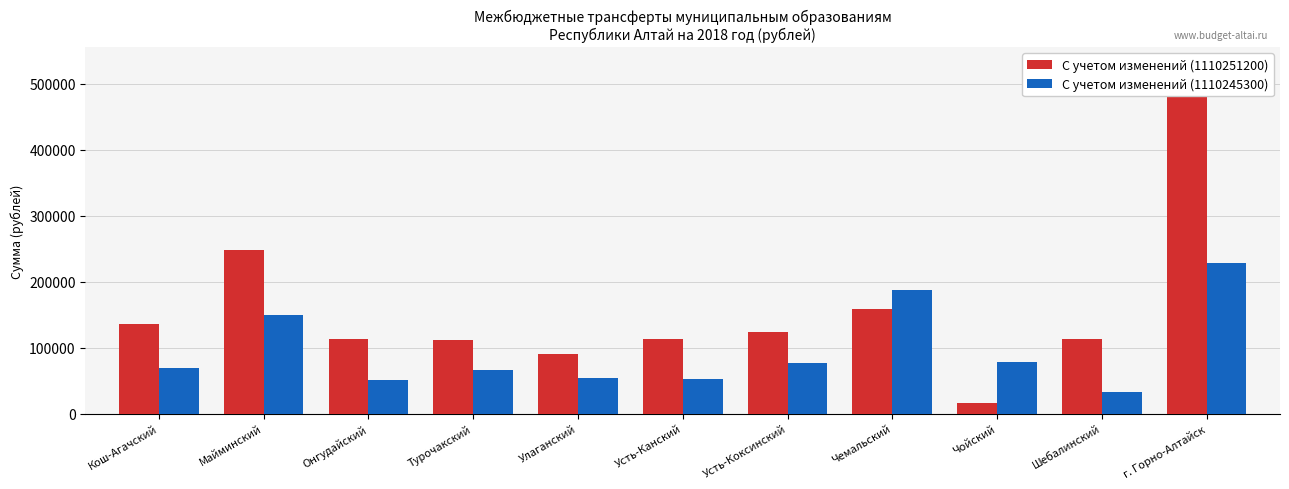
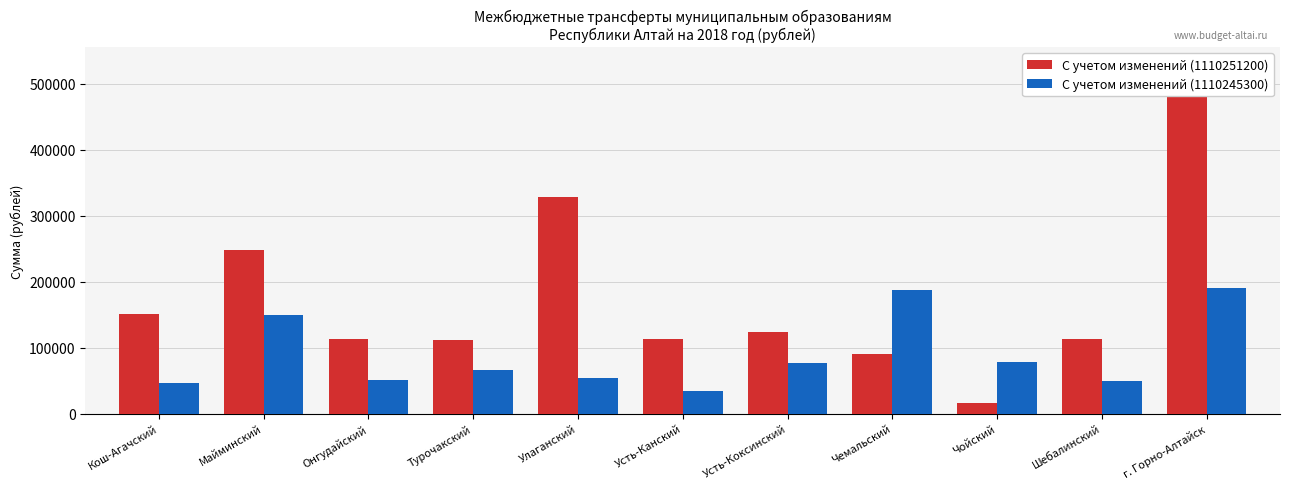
С учетом изменений (1110251200), Кош-Агачский: 140000 -> 150000
С учетом изменений (1110245300), Кош-Агачский: 70000 -> 50000
С учетом изменений (1110251200), Улаганский: 90000 -> 330000
С учетом изменений (1110245300), Усть-Канский: 50000 -> 30000
С учетом изменений (1110251200), Чемальский: 160000 -> 90000
С учетом изменений (1110245300), Шебалинский: 30000 -> 50000
С учетом изменений (1110245300), г. Горно-Алтайск: 230000 -> 190000
